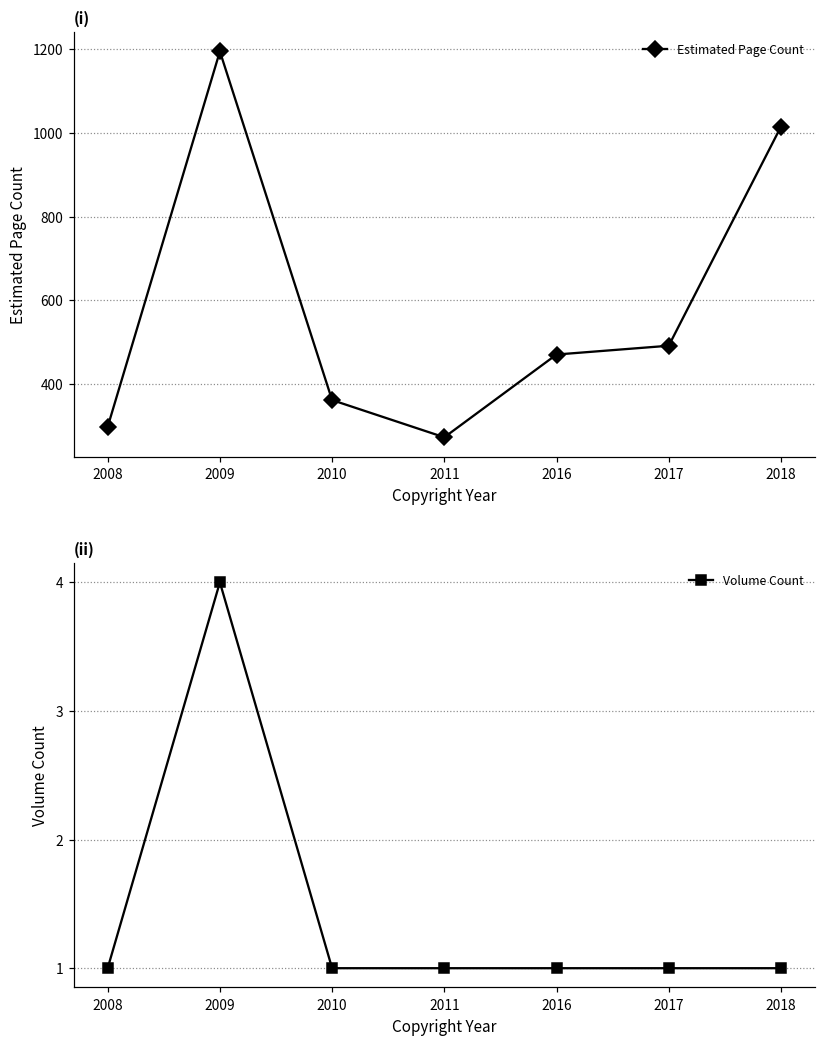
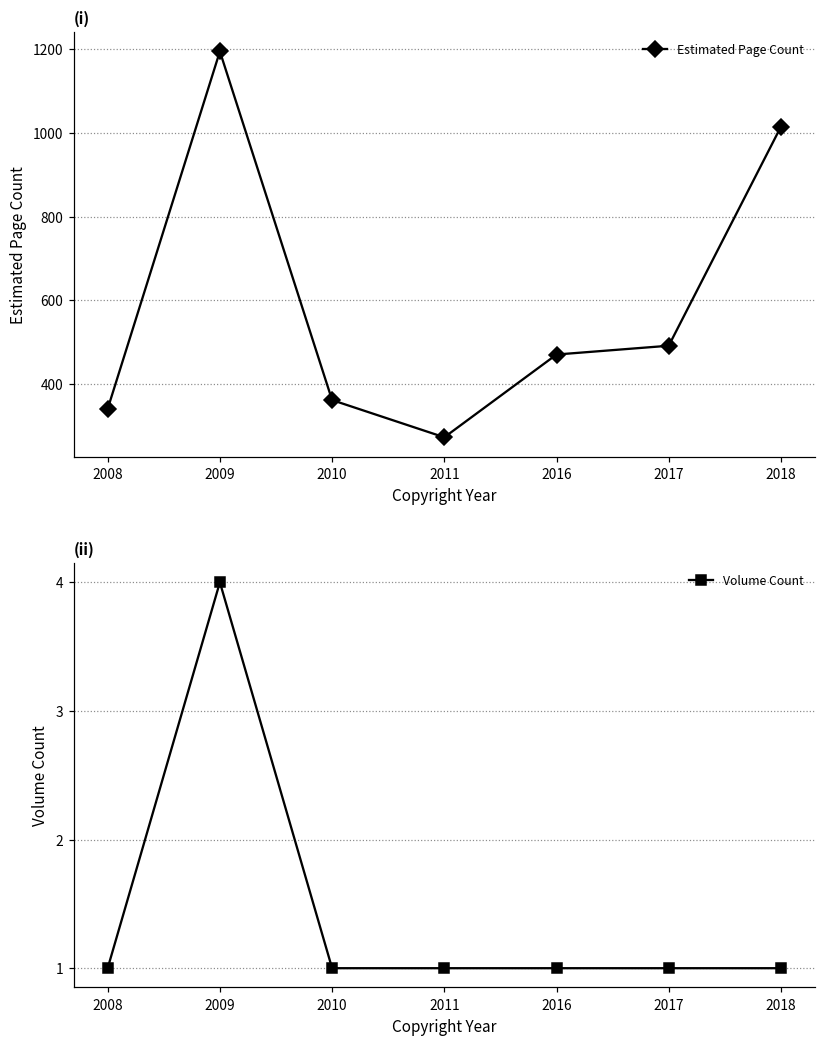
(i), 2008: 300 -> 340
